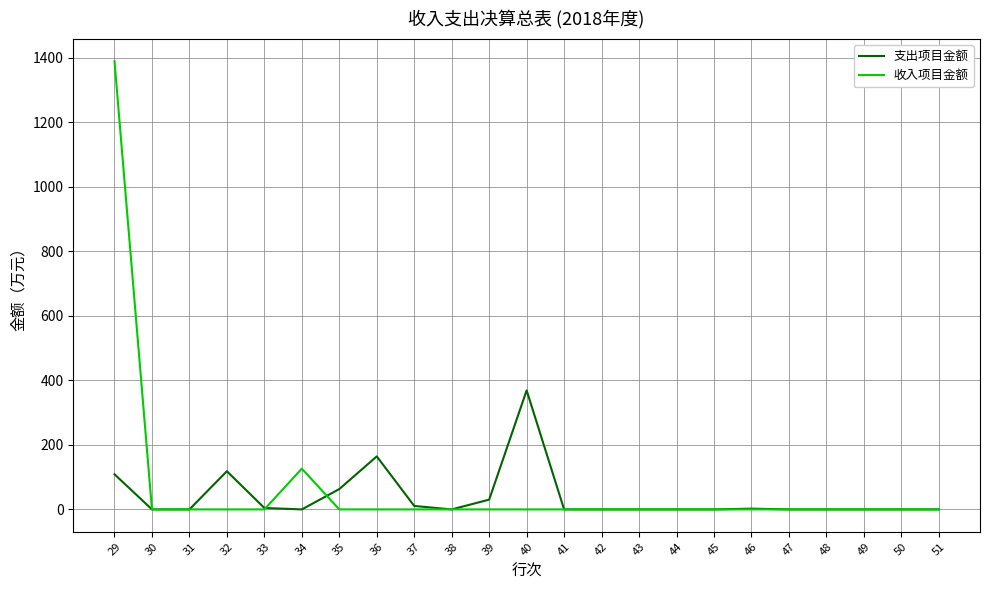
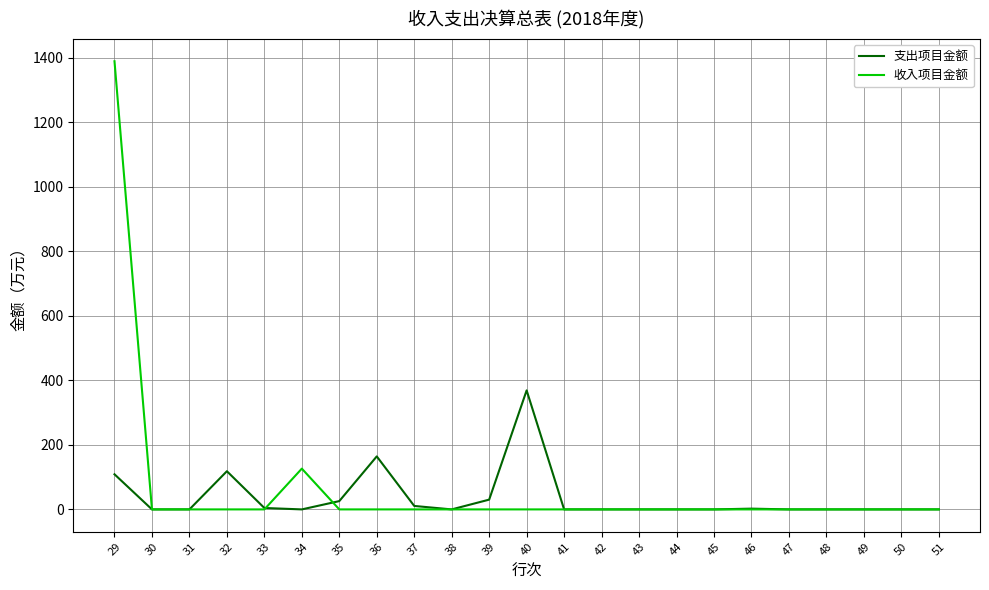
支出项目金额, 35: 60 -> 30
